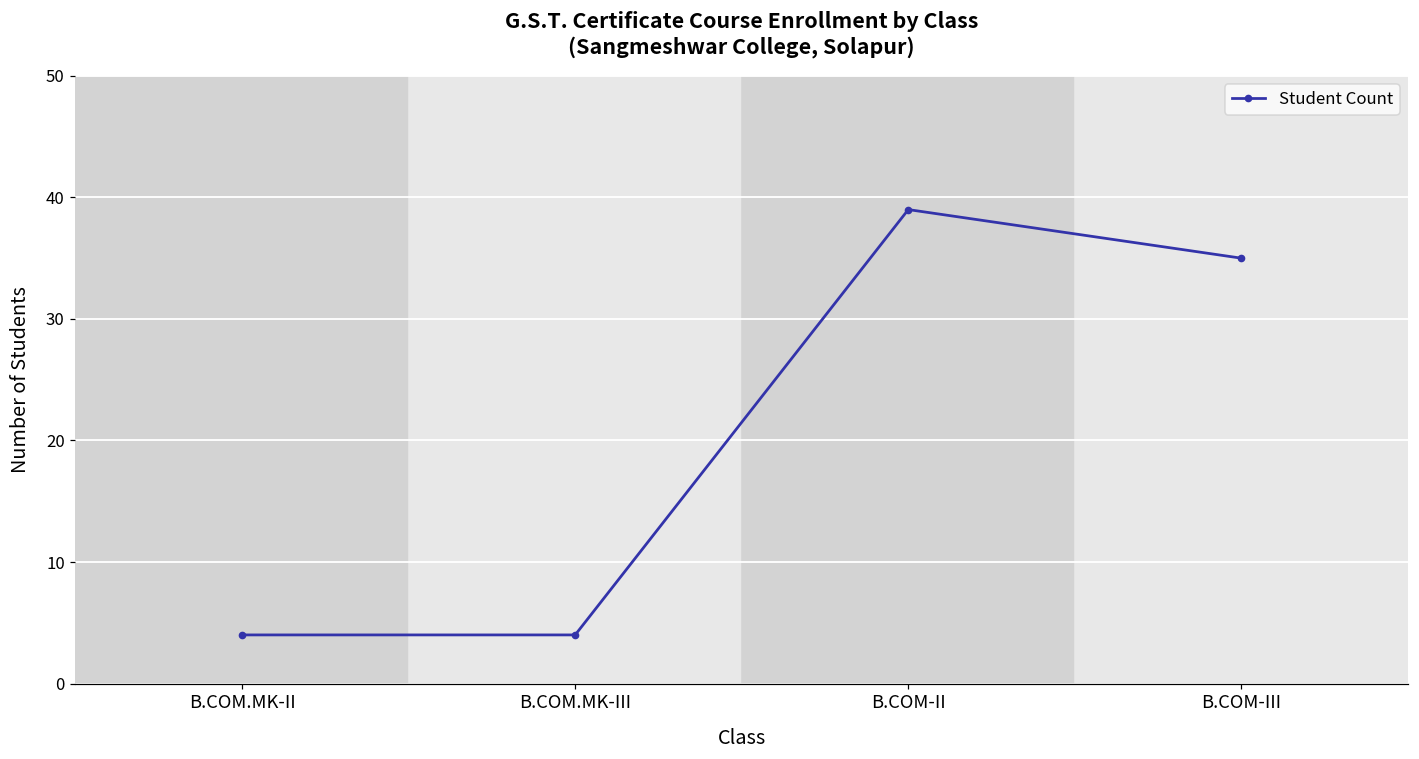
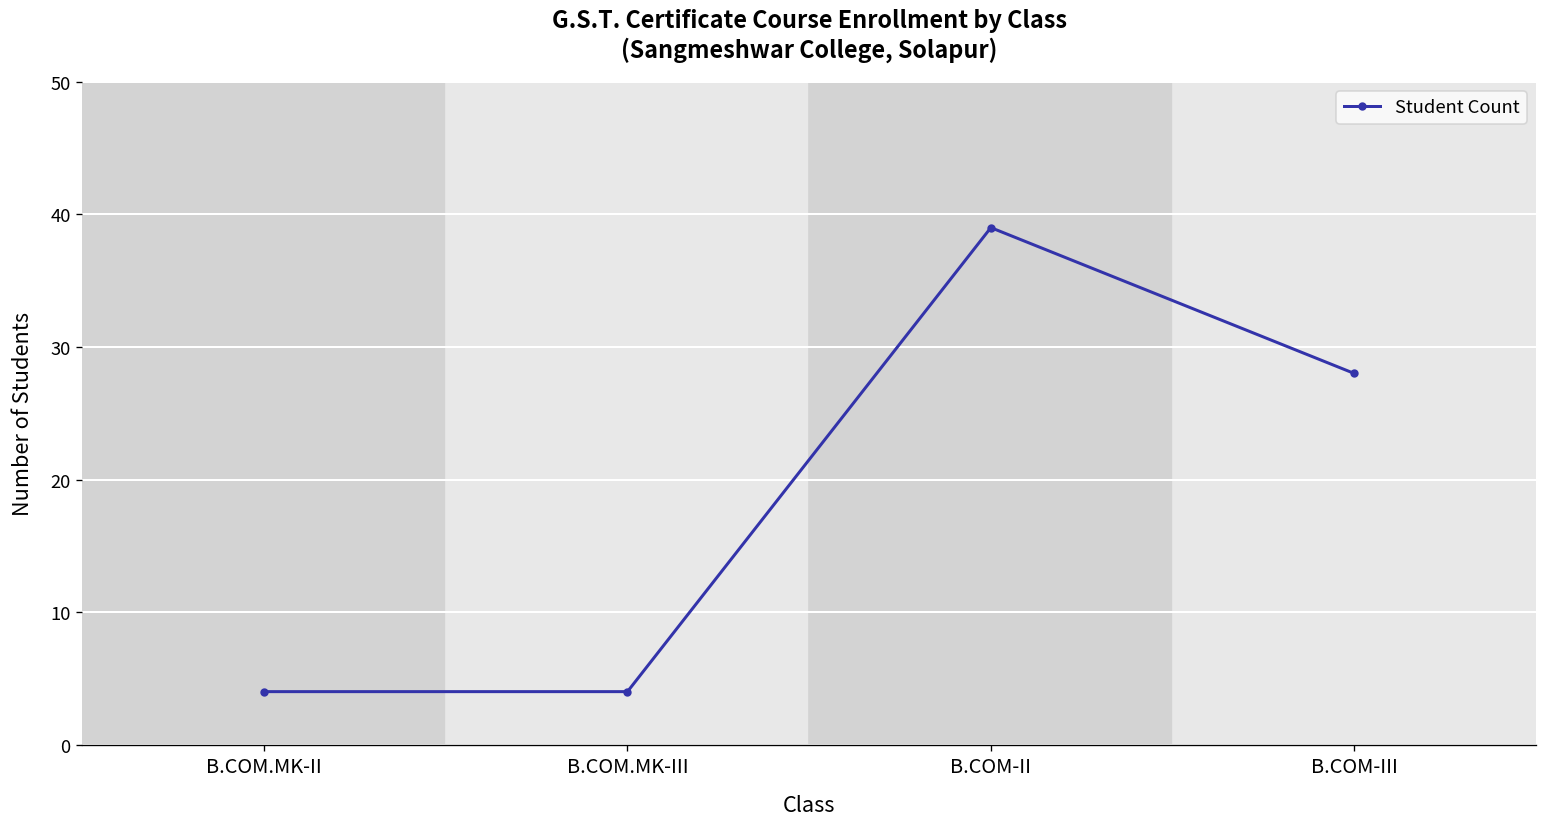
B.COM-III: 35 -> 28
